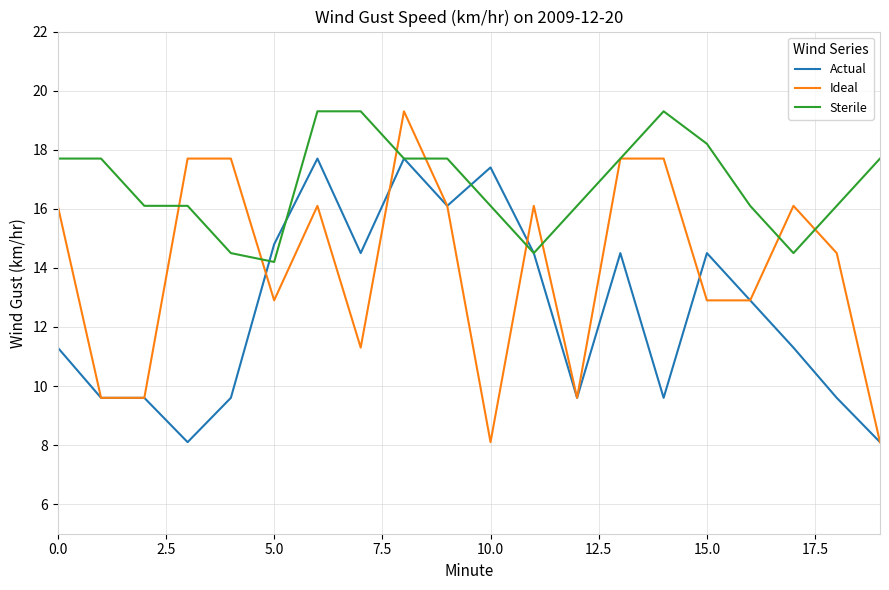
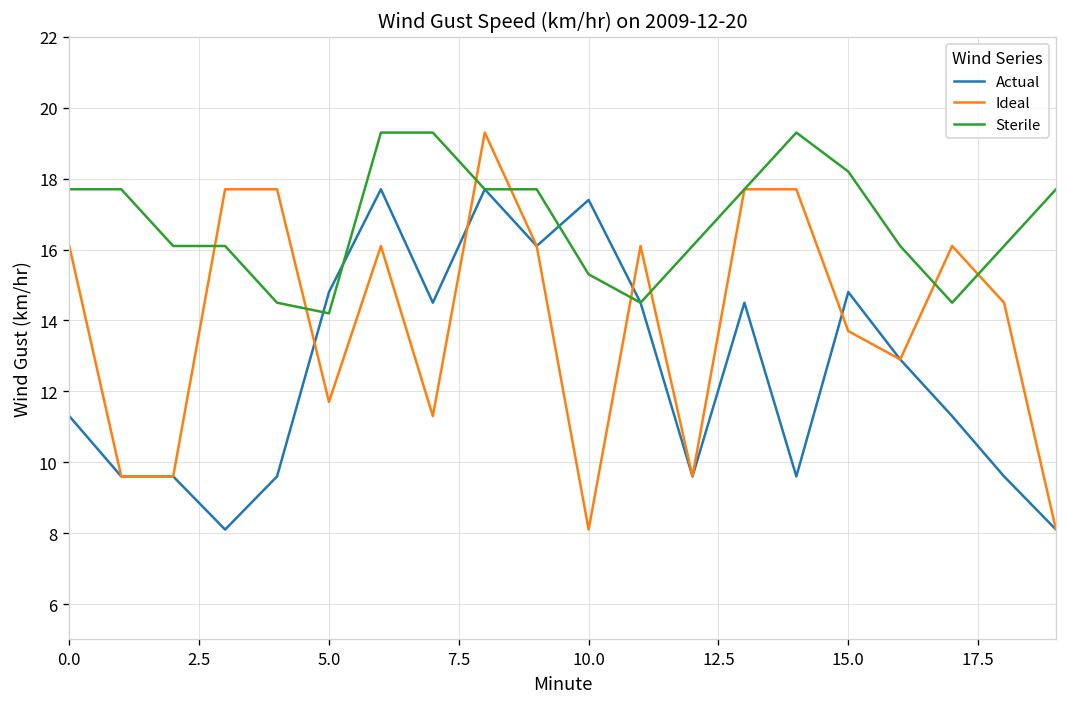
Ideal, 5.0: 12.9 -> 11.7
Sterile, 10.0: 16.1 -> 15.3
Actual, 15.0: 14.5 -> 14.8
Ideal, 15.0: 12.9 -> 13.7
